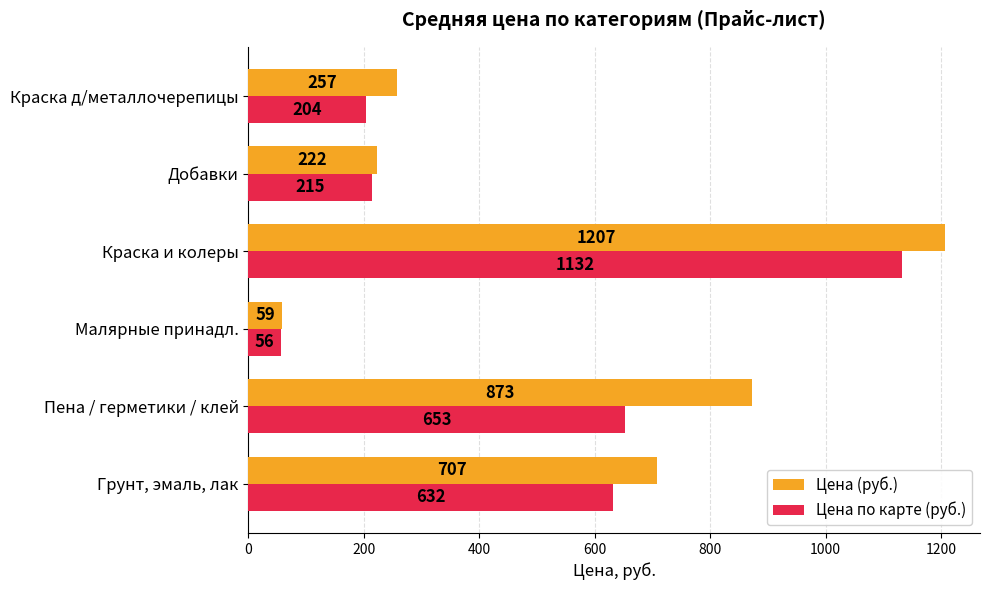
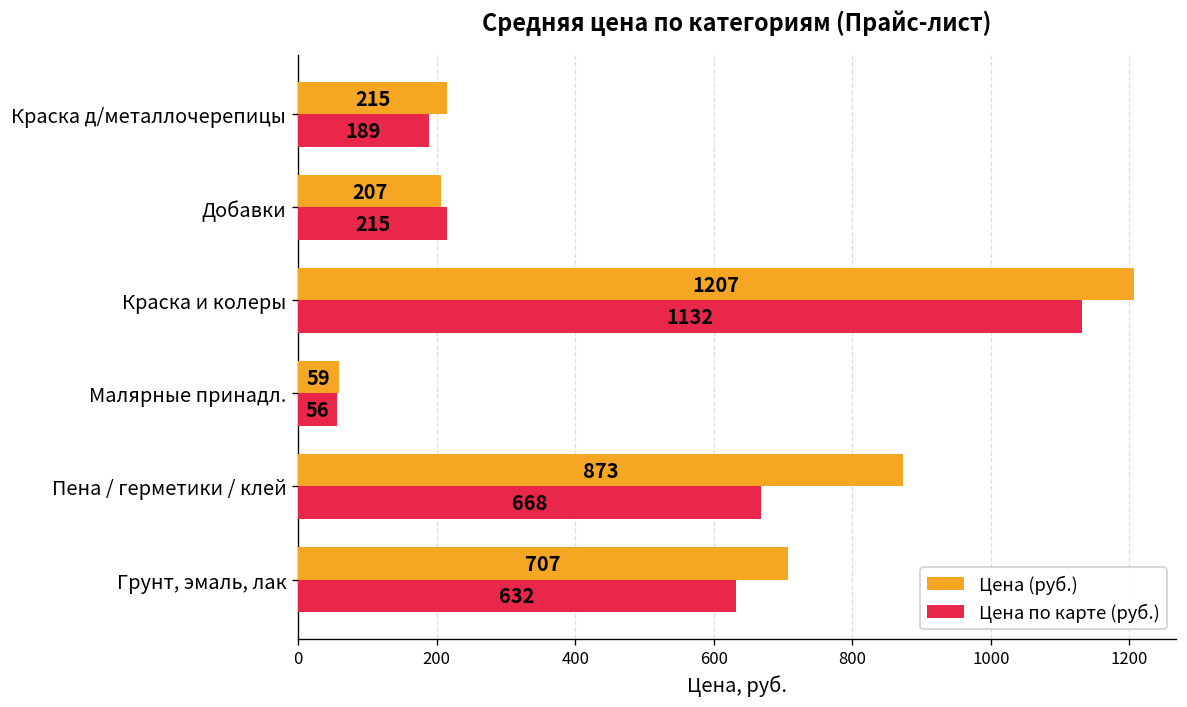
Цена (руб.), Краска д/металлочерепицы: 257 -> 215
Цена по карте (руб.), Краска д/металлочерепицы: 204 -> 189
Цена (руб.), Добавки: 222 -> 207
Цена по карте (руб.), Пена / герметики / клей: 653 -> 668
